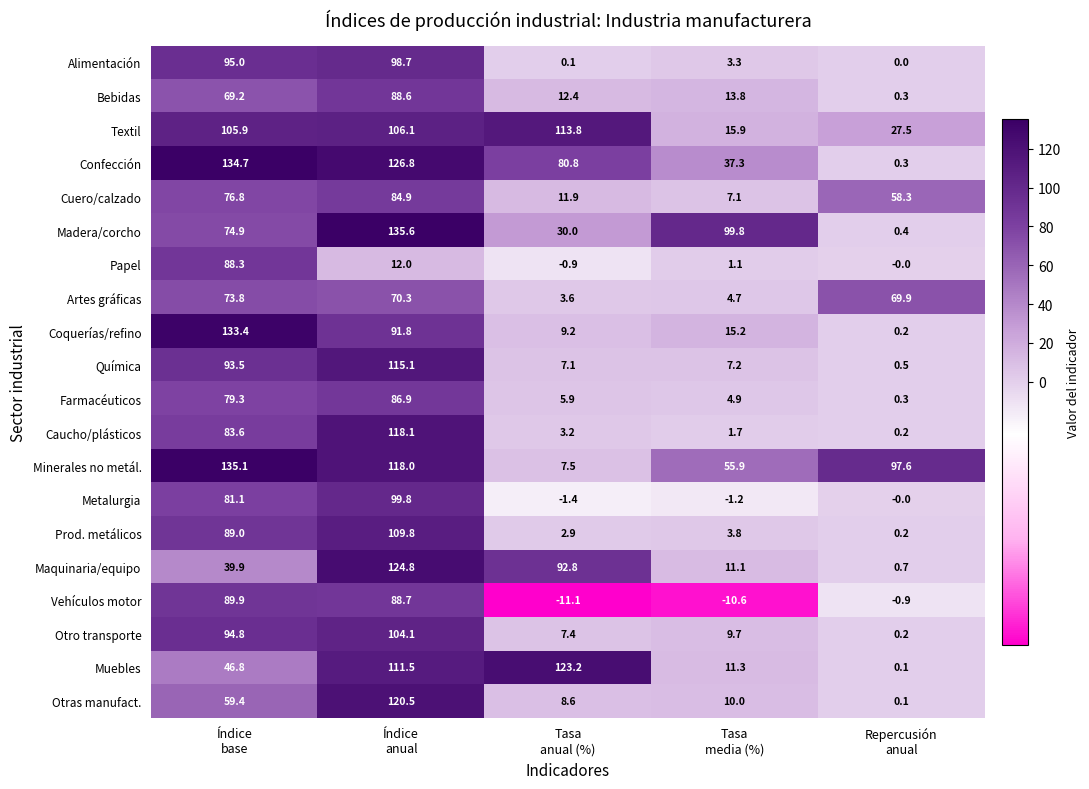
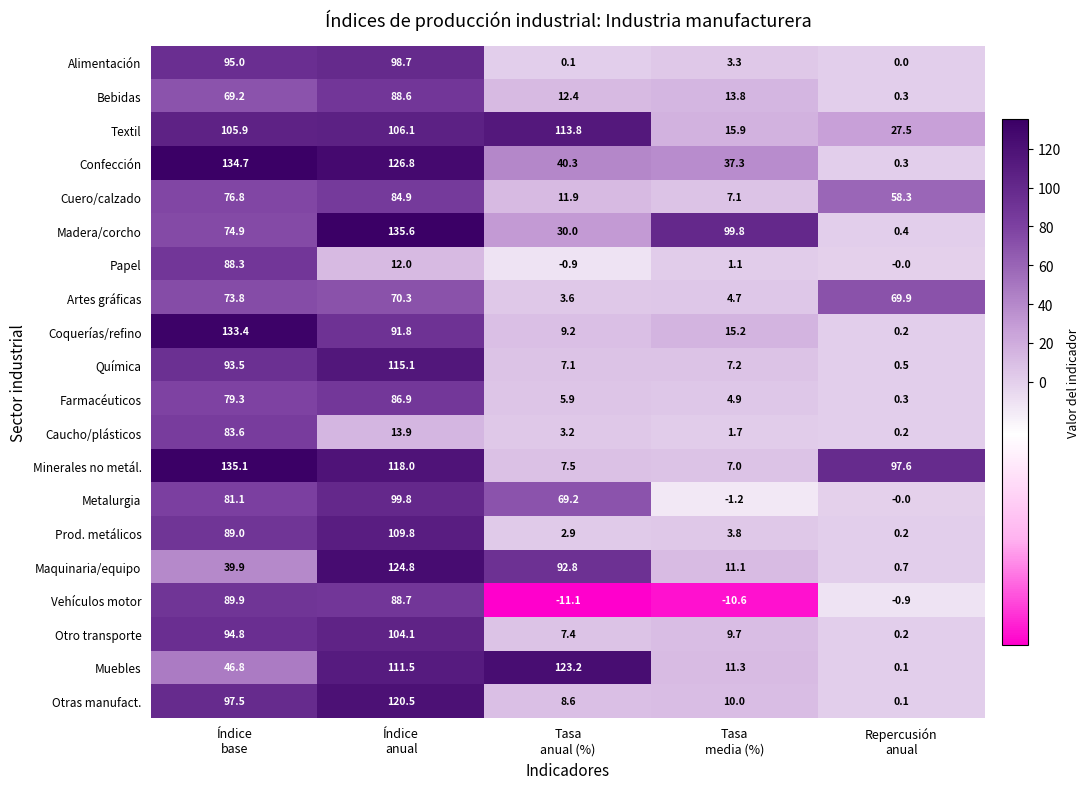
Confección, Tasa anual (%): 80.8 -> 40.3
Caucho/plásticos, Índice anual: 118.1 -> 13.9
Minerales no metál., Tasa media (%): 55.9 -> 7.0
Metalurgia, Tasa anual (%): -1.4 -> 69.2
Otras manufact., Índice base: 59.4 -> 97.5
